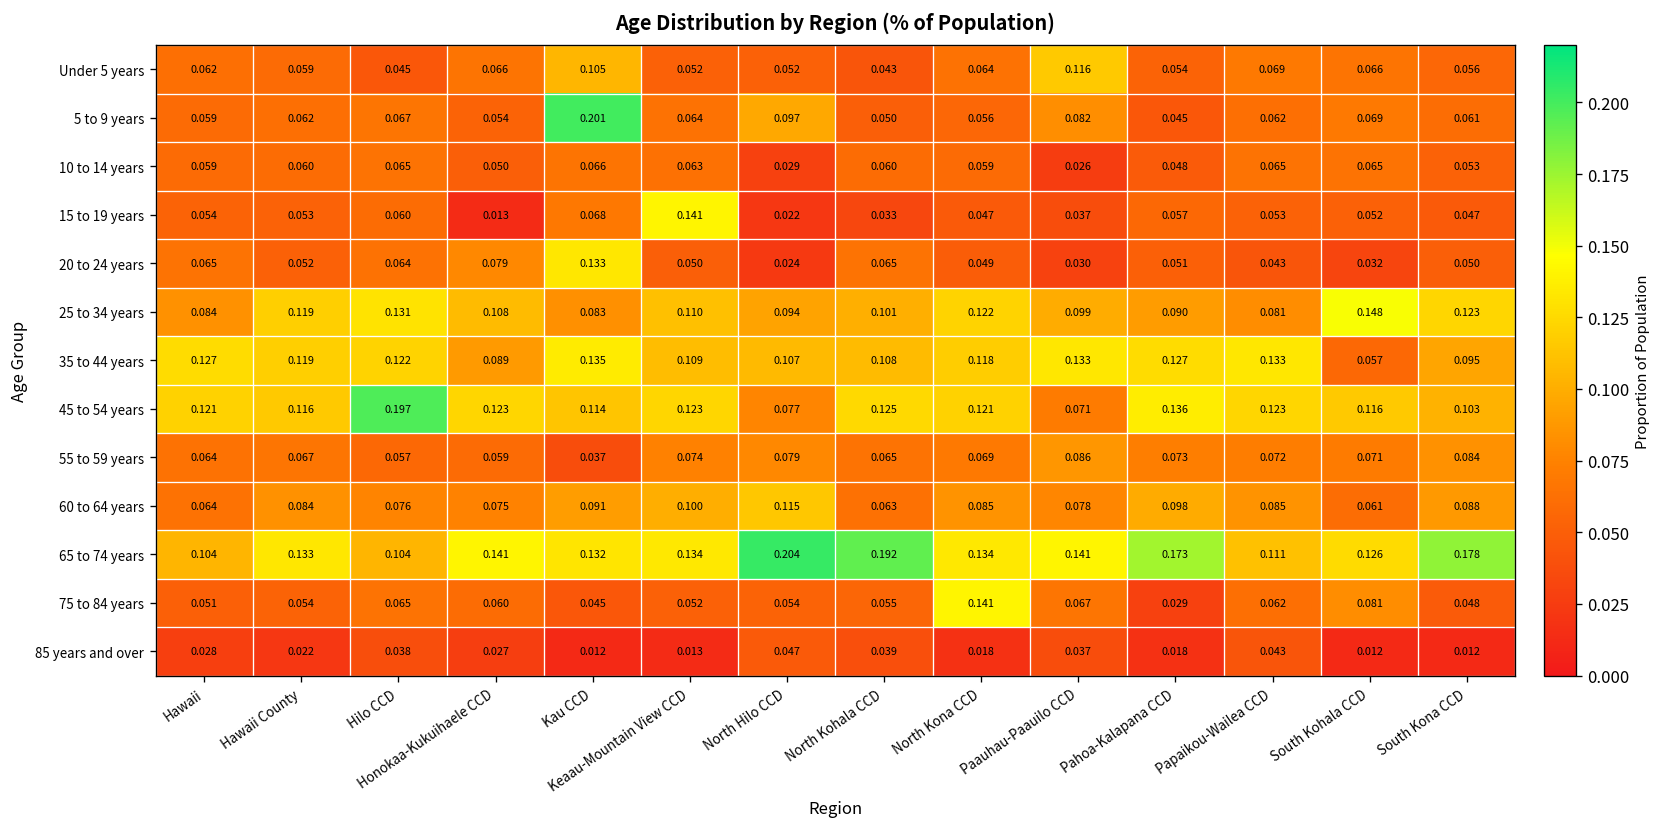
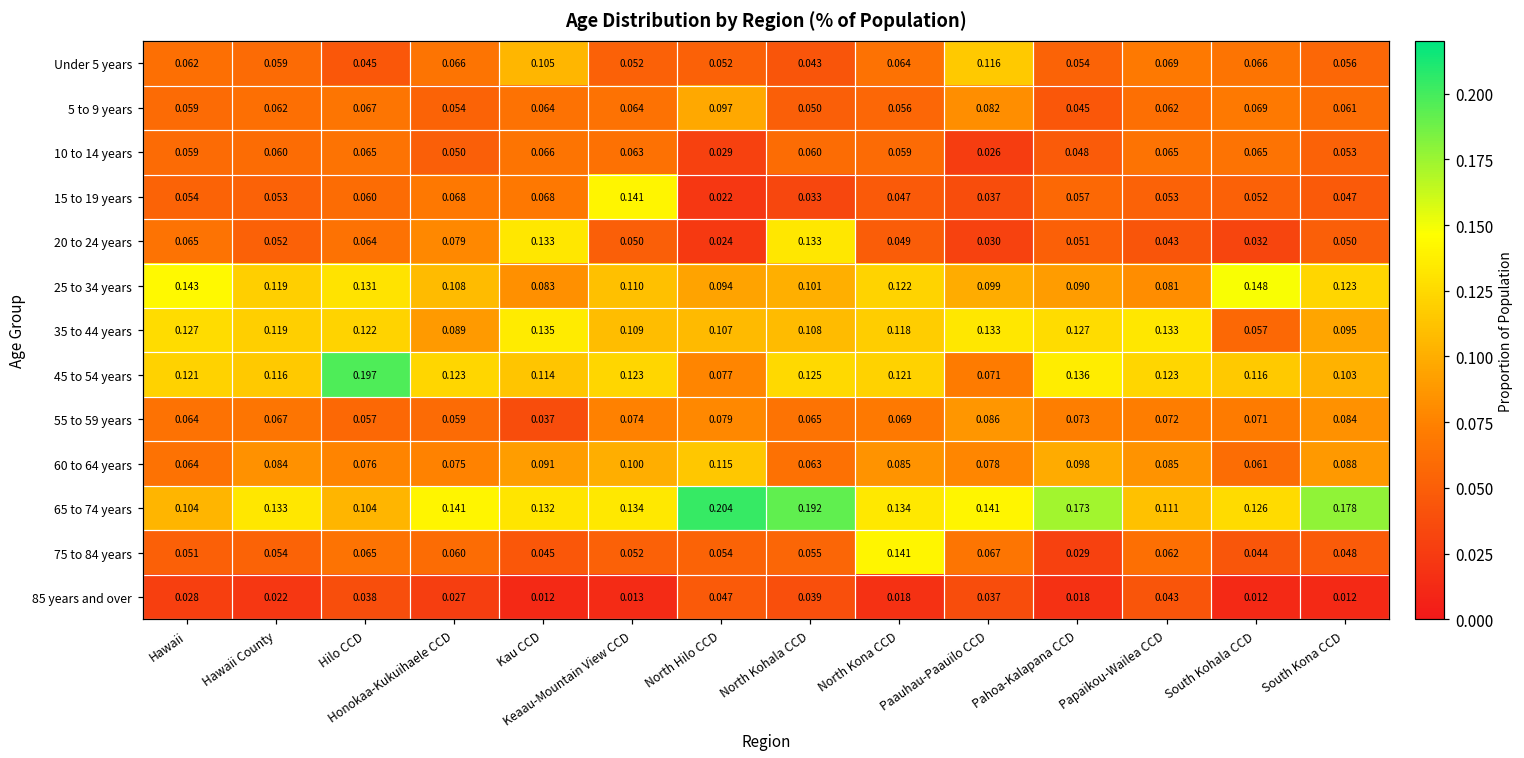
5 to 9 years, Kau CCD: 0.201 -> 0.064
15 to 19 years, Honokaa-Kukuihaele CCD: 0.013 -> 0.068
20 to 24 years, North Kohala CCD: 0.065 -> 0.133
25 to 34 years, Hawaii: 0.084 -> 0.143
75 to 84 years, South Kohala CCD: 0.081 -> 0.044
